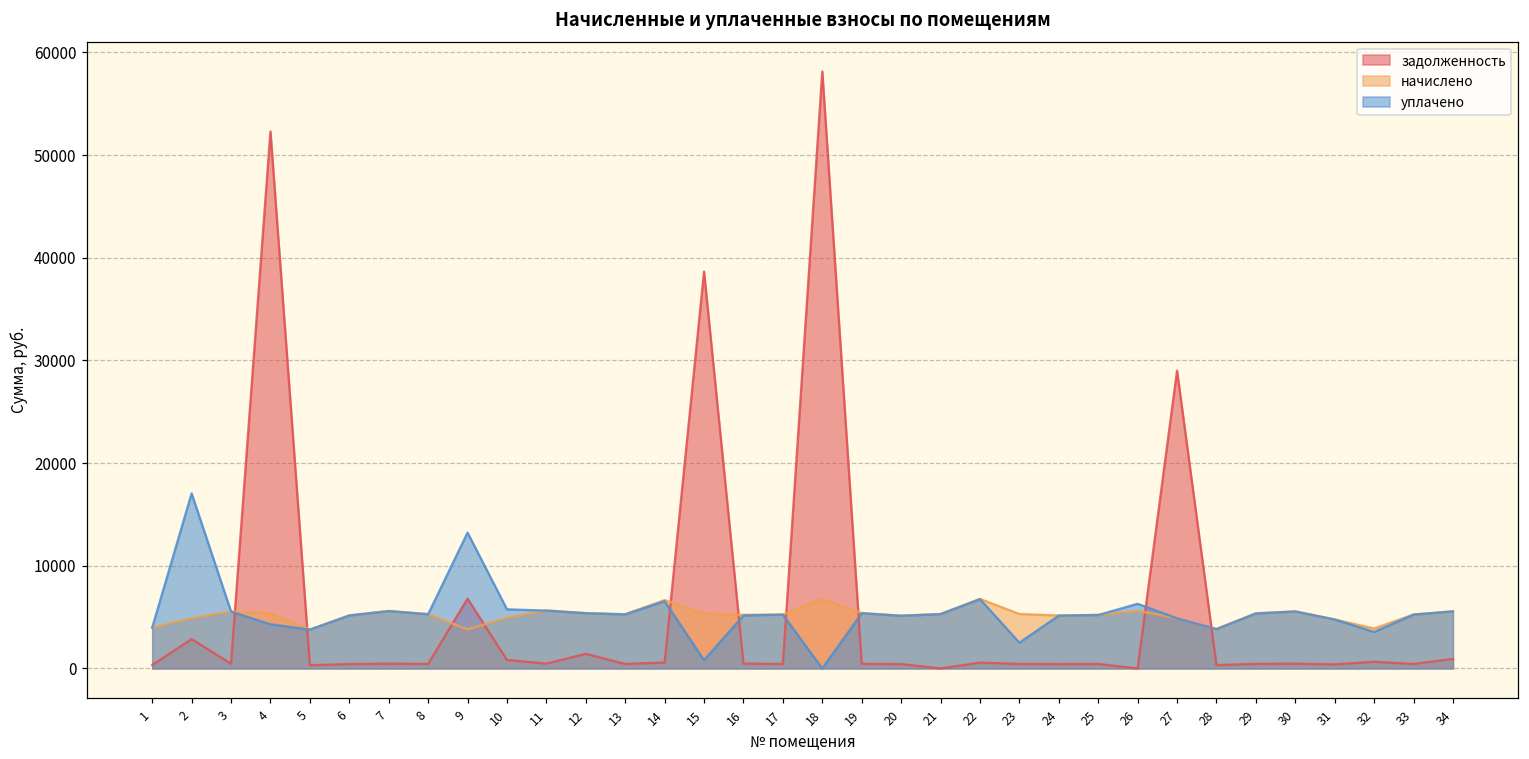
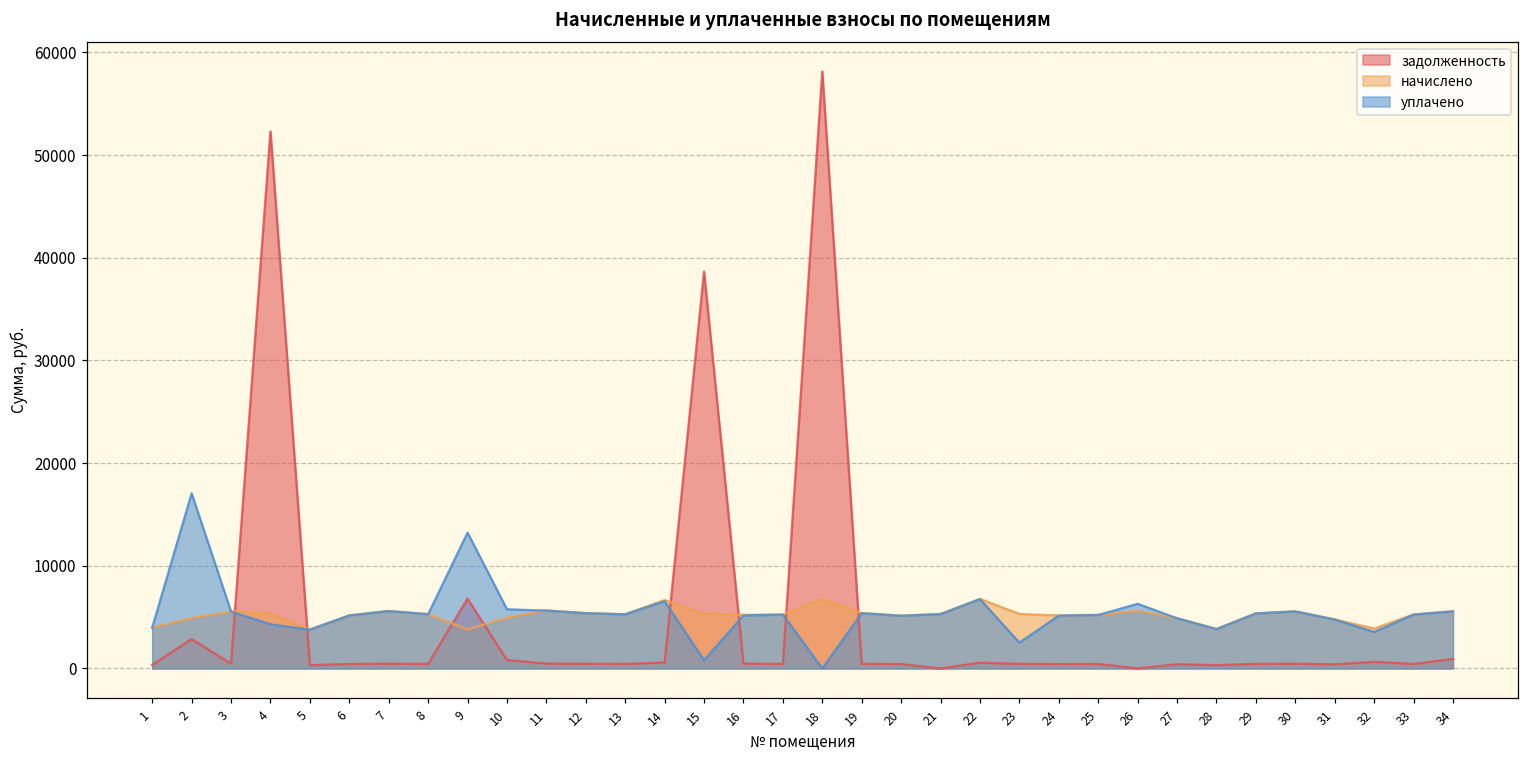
задолженность, 12: 1000 -> 0
задолженность, 27: 29000 -> 0
